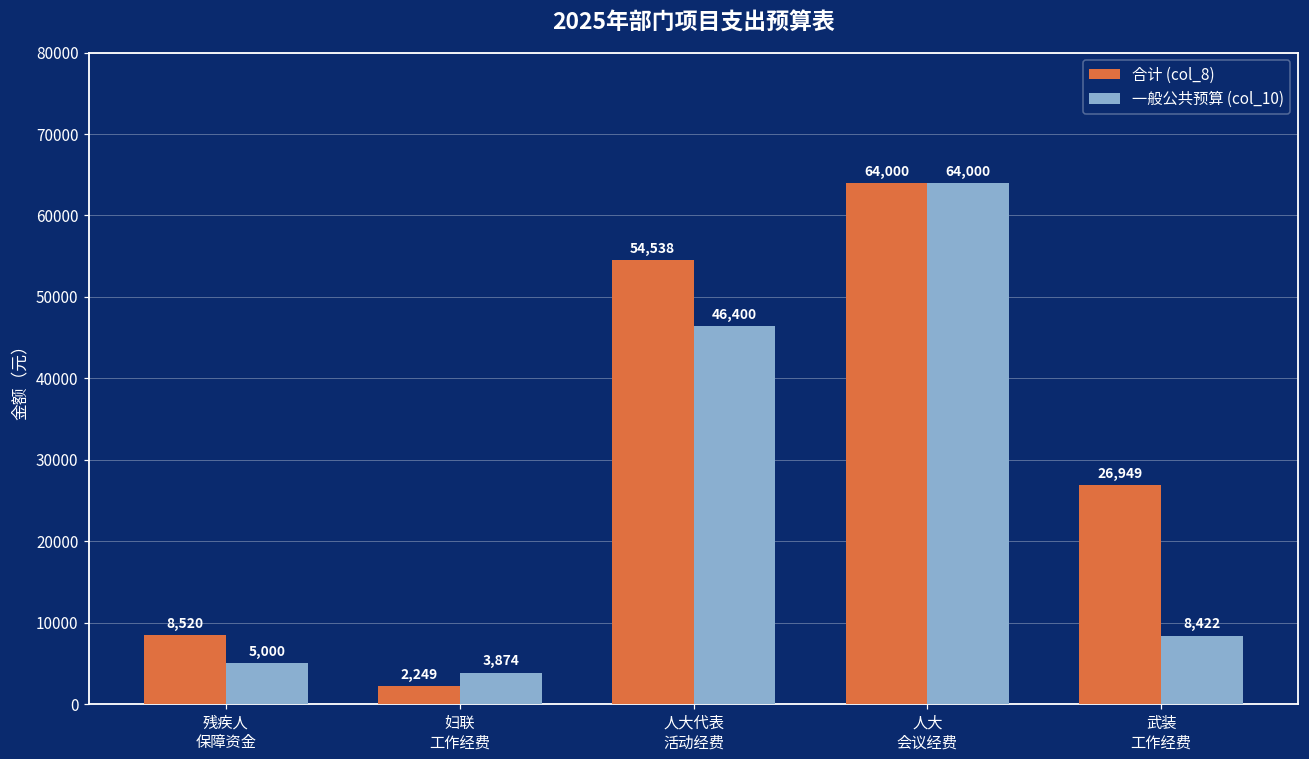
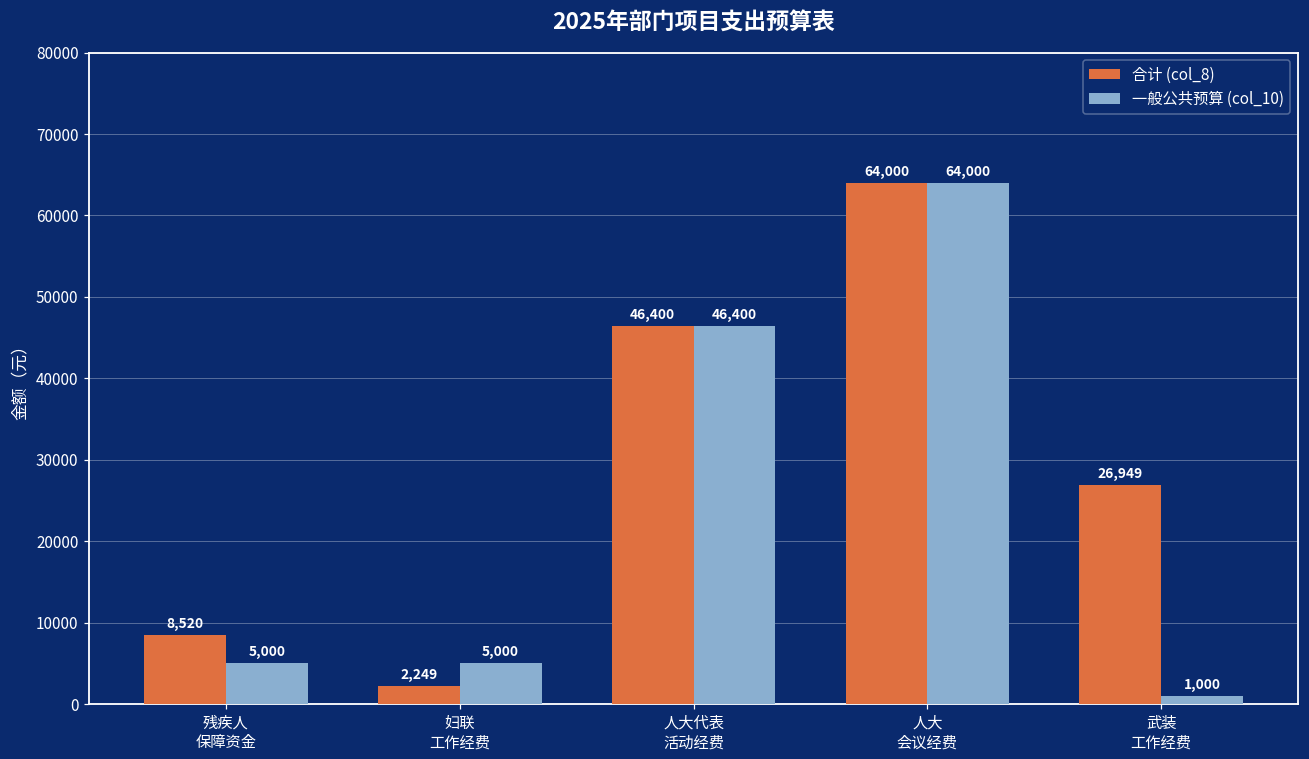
一般公共预算 (col_10), 妇联 工作经费: 3,874 -> 5,000
合计 (col_8), 人大代表 活动经费: 54,538 -> 46,400
一般公共预算 (col_10), 武装 工作经费: 8,422 -> 1,000
